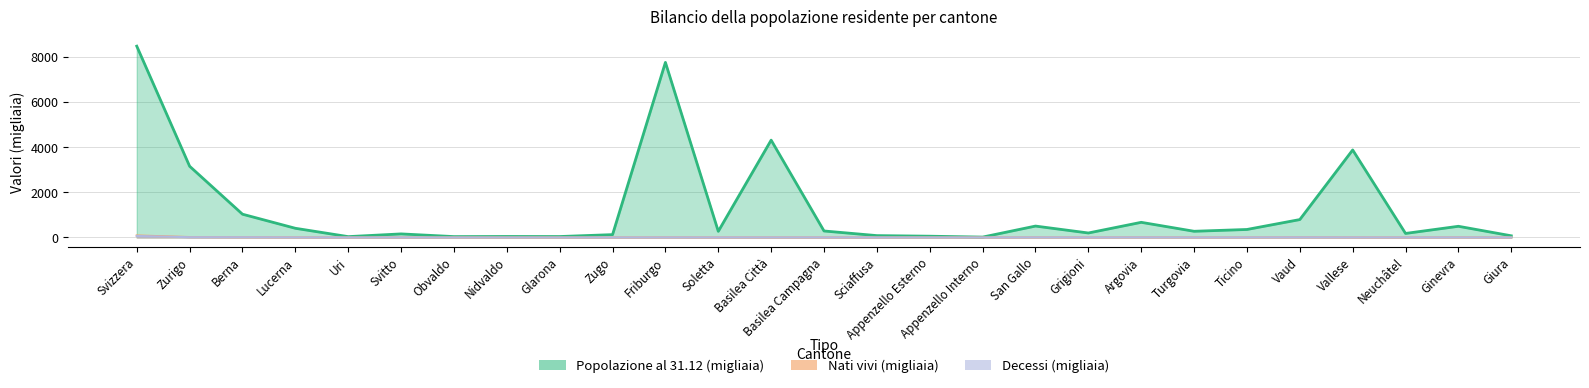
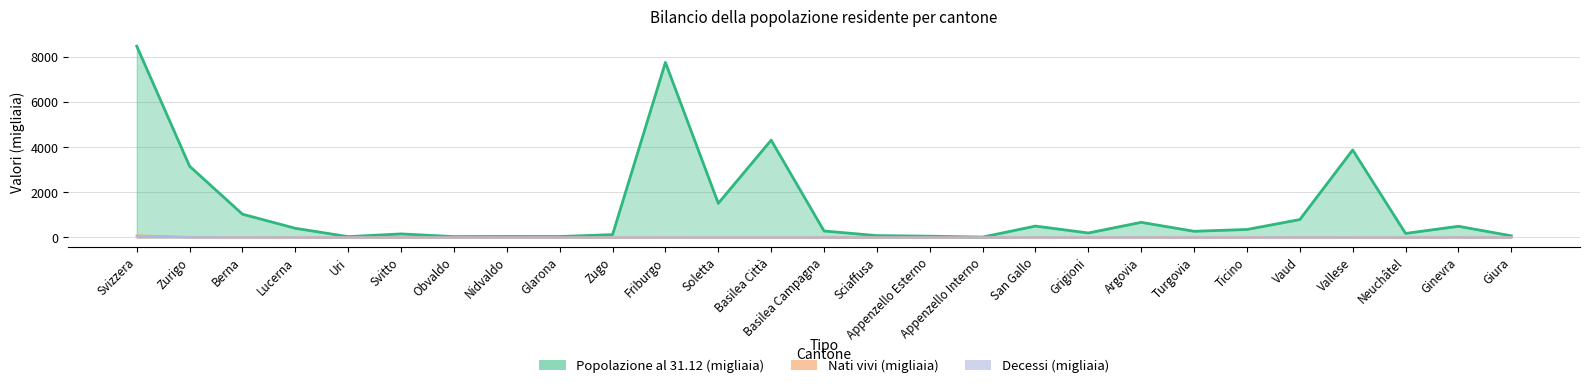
Popolazione al 31.12 (migliaia), Soletta: 300 -> 1500
